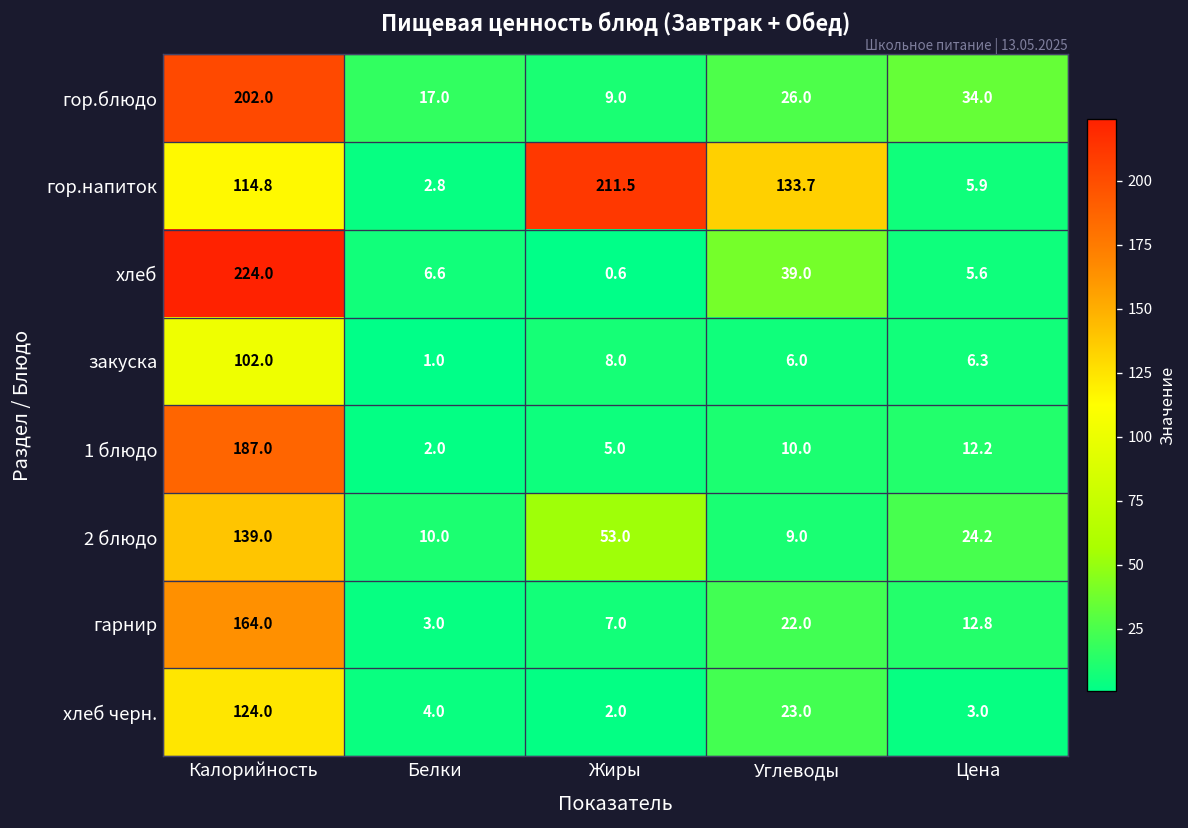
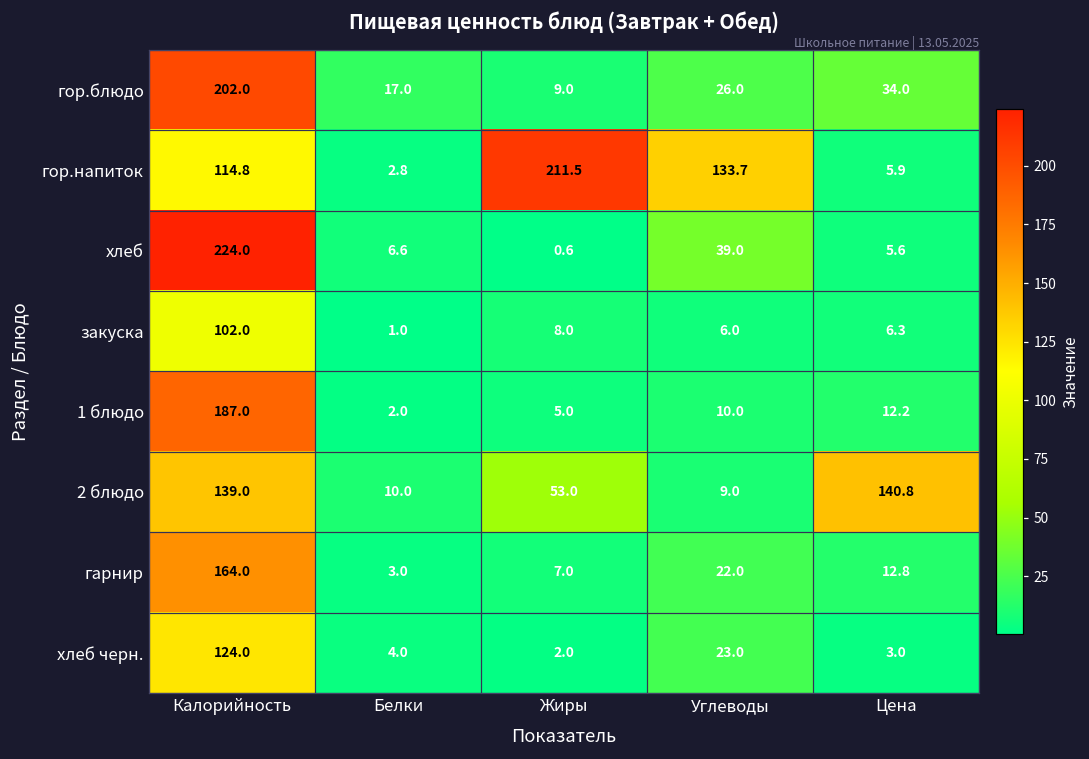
2 блюдо, Цена: 24.2 -> 140.8
